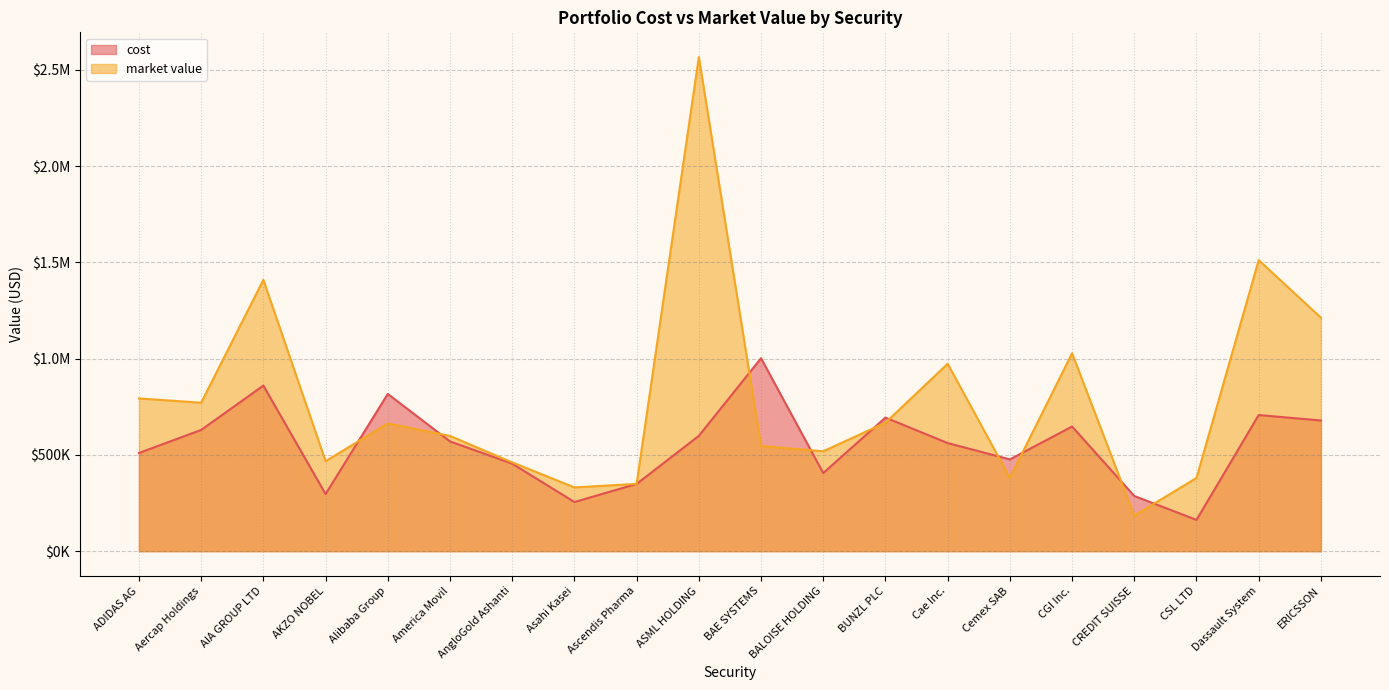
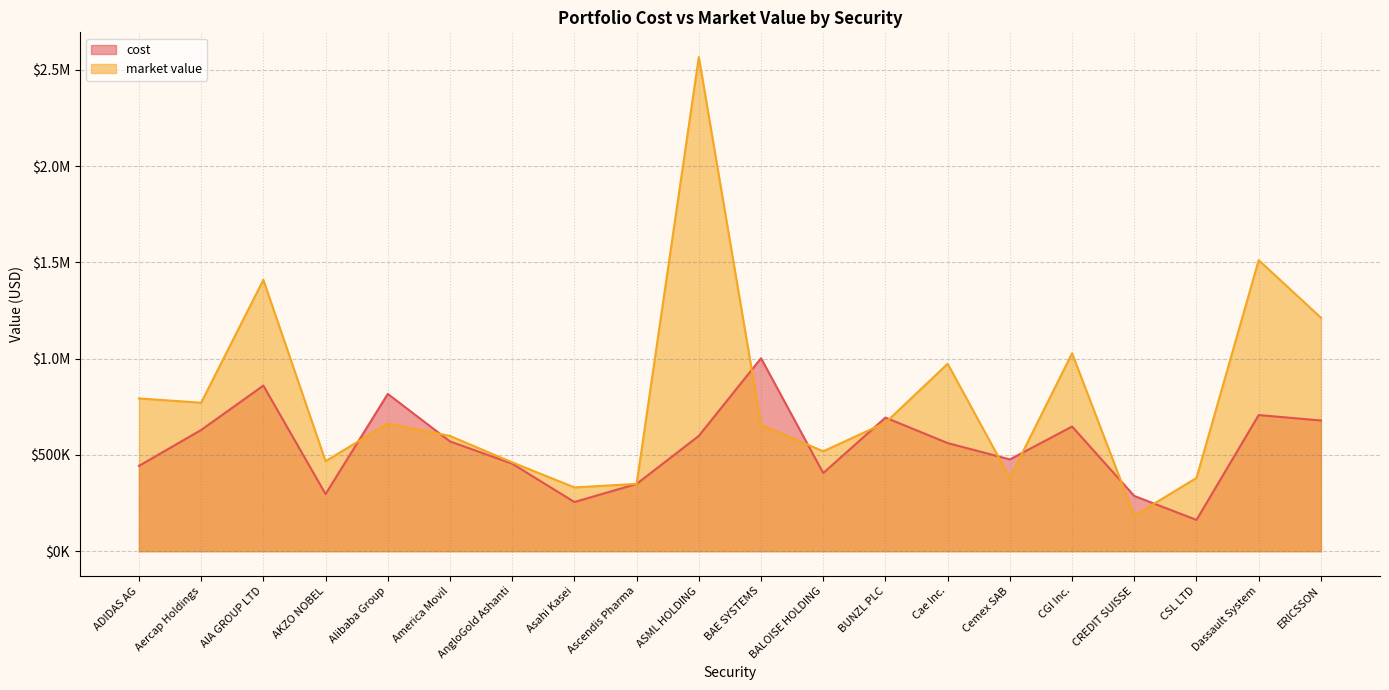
cost, ADIDAS AG: $510000 -> $440000
market value, BAE SYSTEMS: $550000 -> $660000
